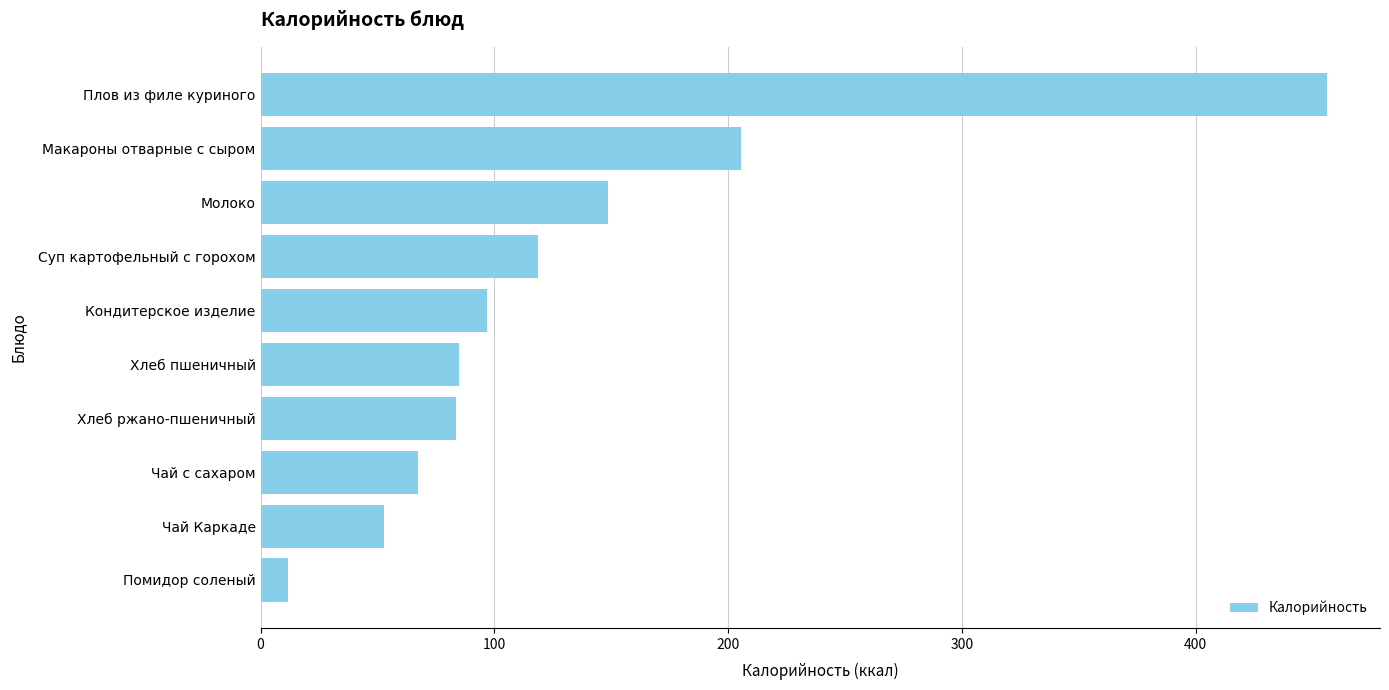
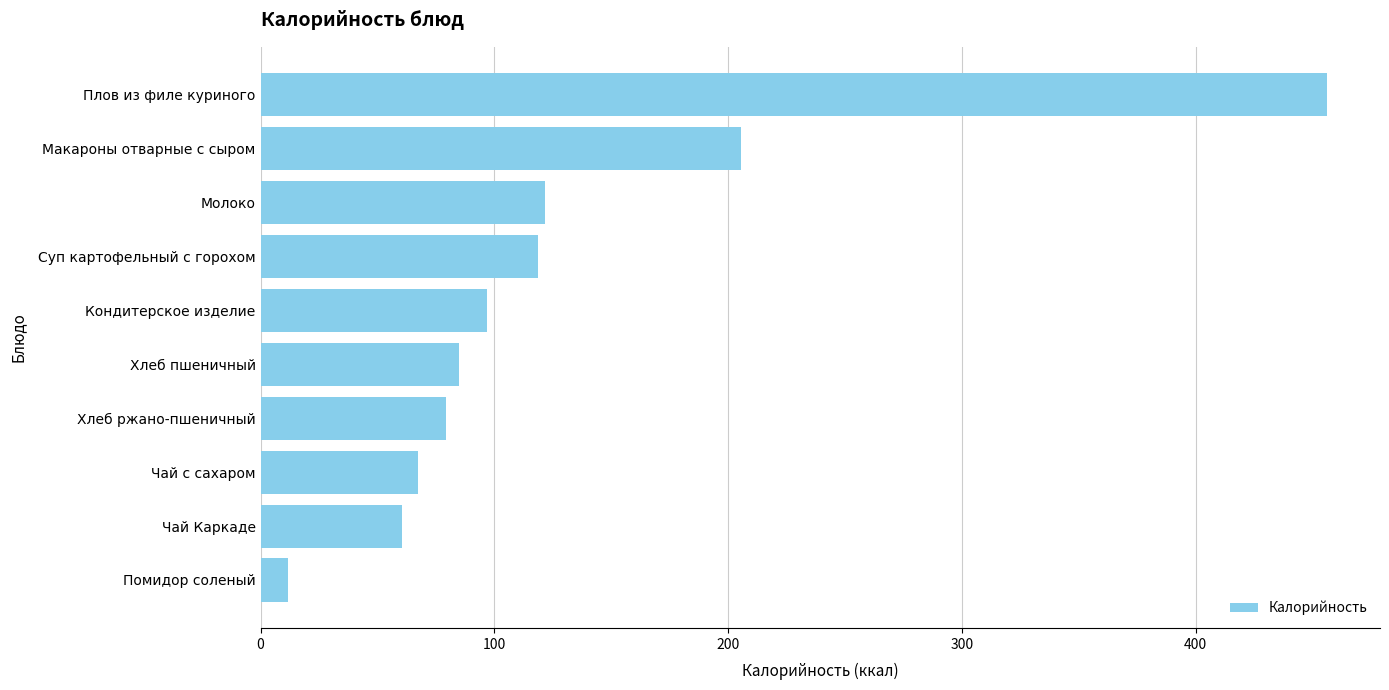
Молоко: 149 -> 122
Хлеб ржано-пшеничный: 83 -> 79
Чай Каркаде: 53 -> 60
